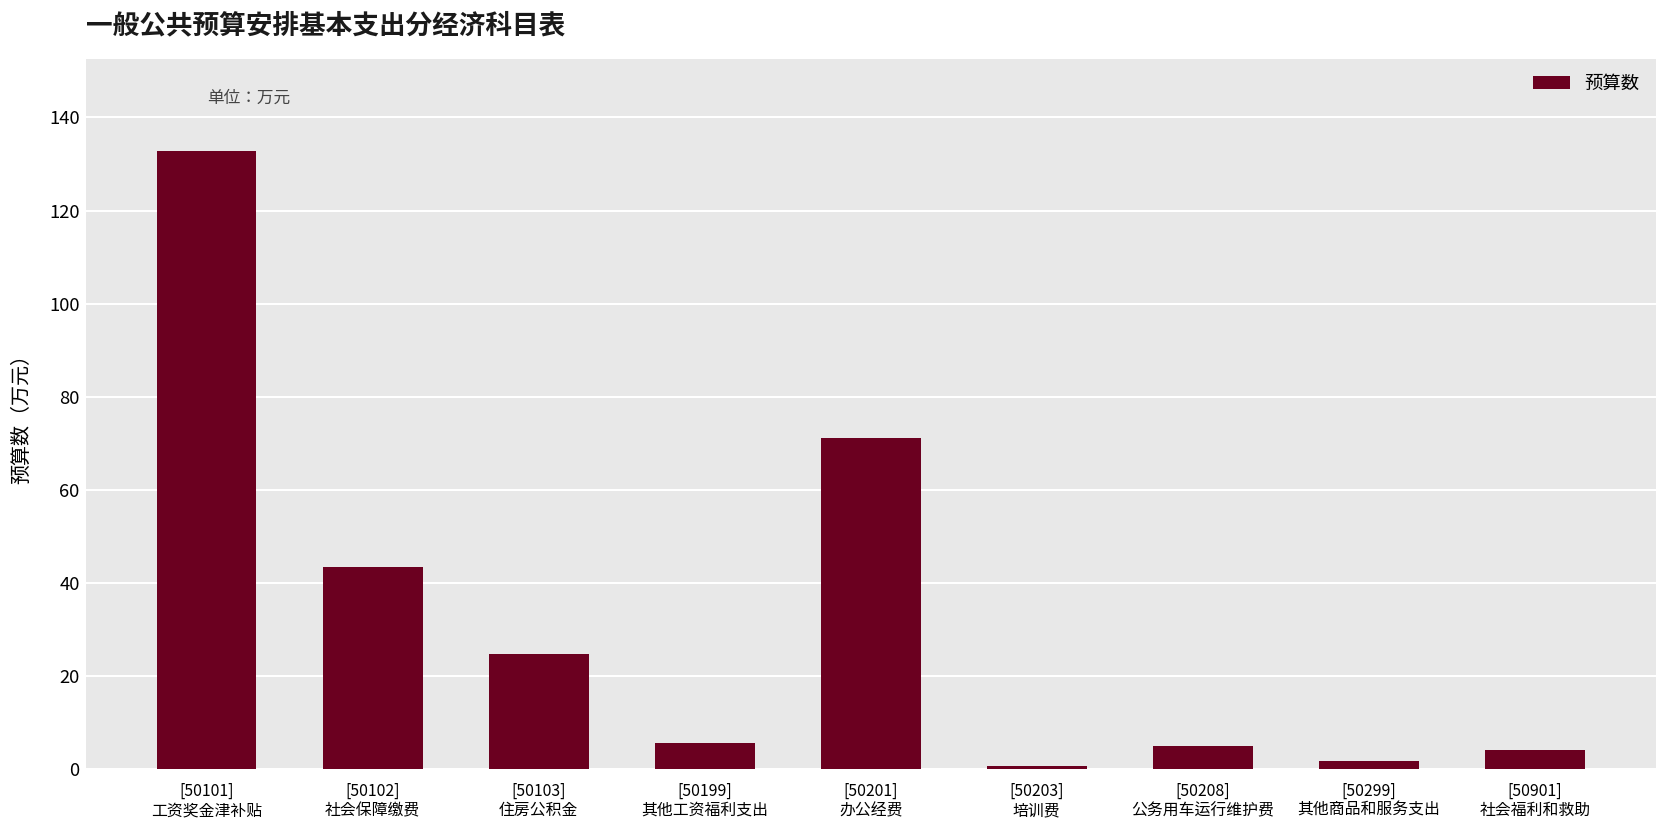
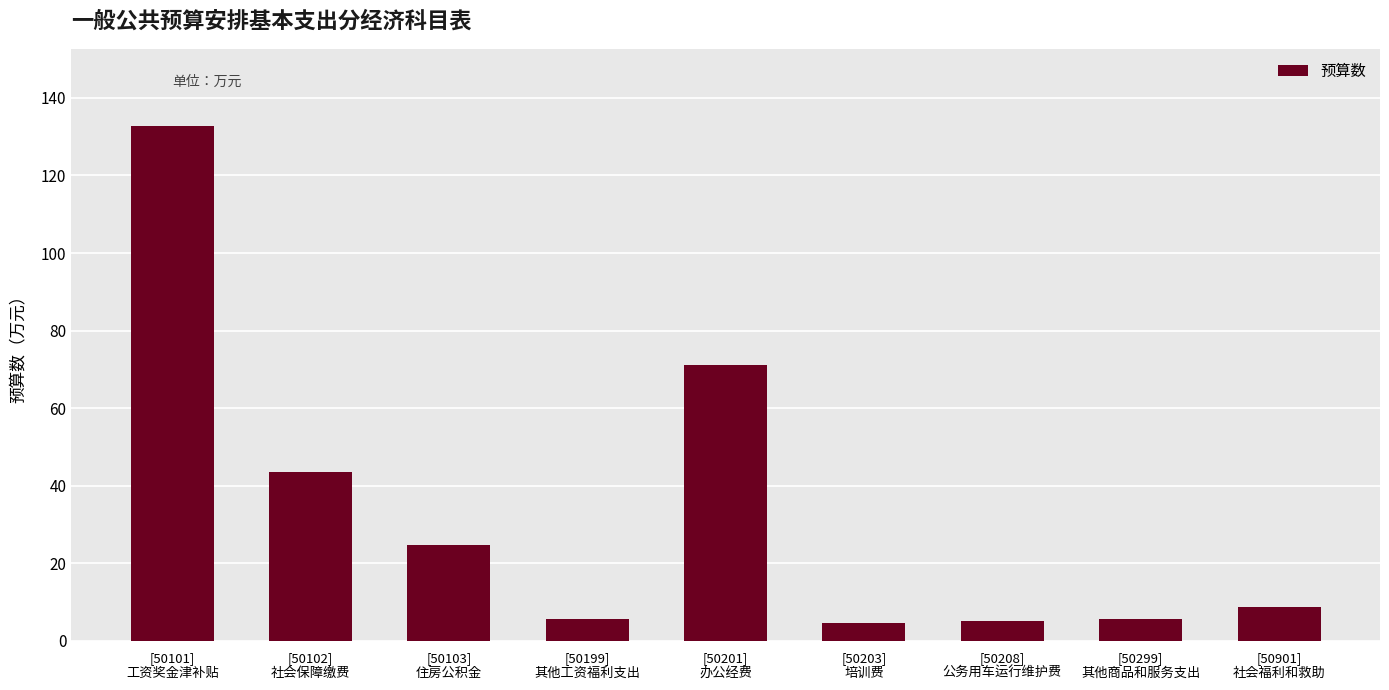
[50203] 培训费: 1 -> 5
[50299] 其他商品和服务支出: 2 -> 6
[50901] 社会福利和救助: 4 -> 9
